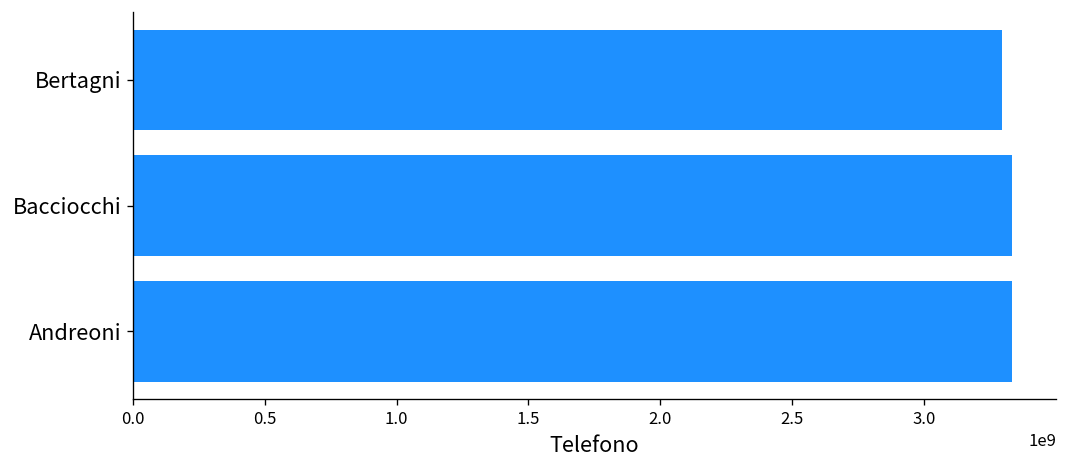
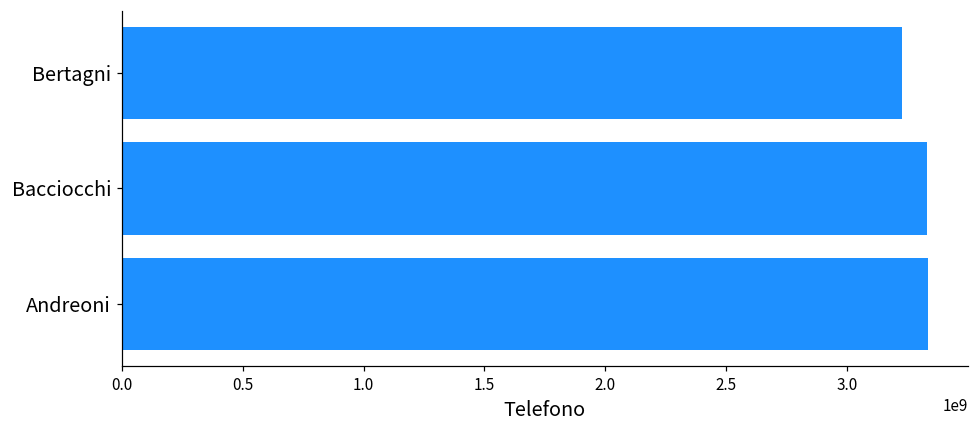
Bertagni: 3300000000 -> 3230000000
